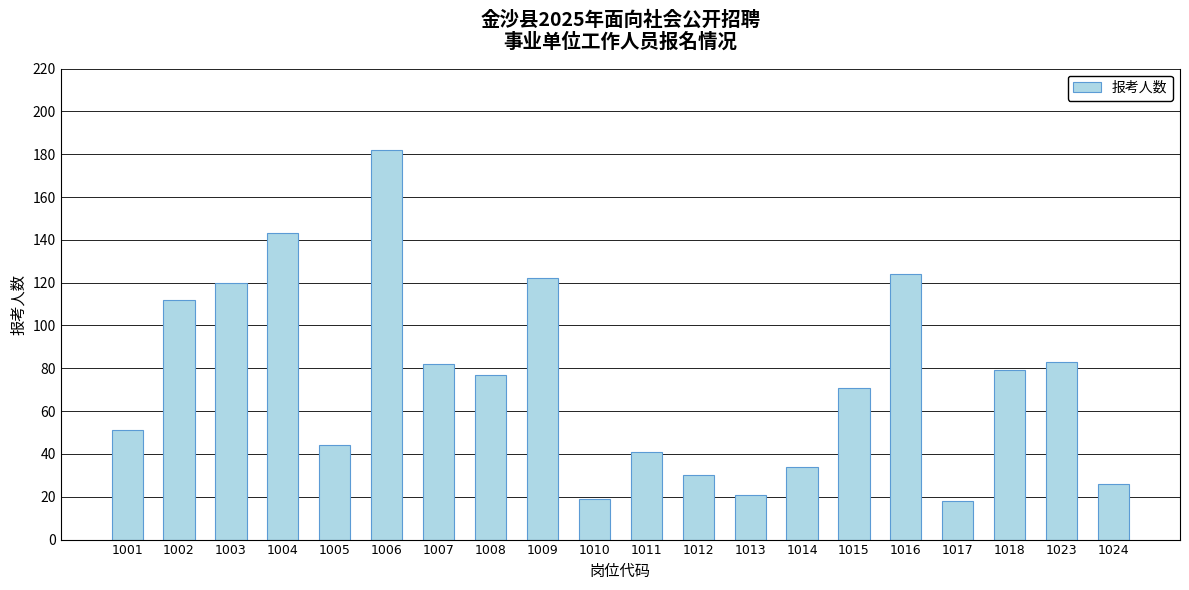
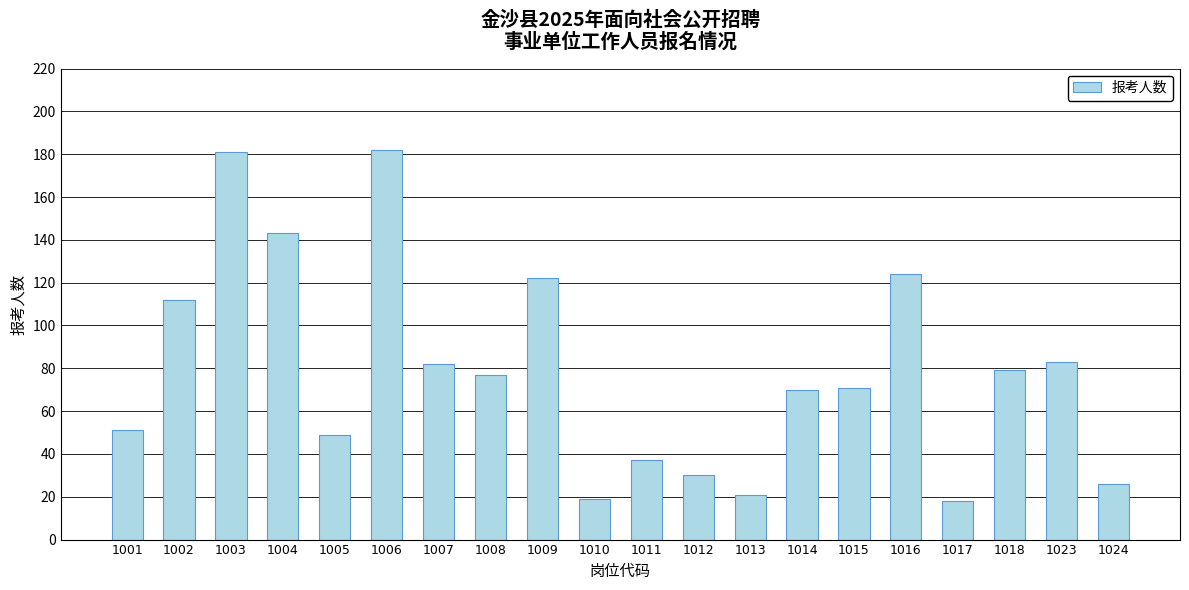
1003: 120 -> 181
1005: 44 -> 49
1011: 41 -> 37
1014: 34 -> 70
